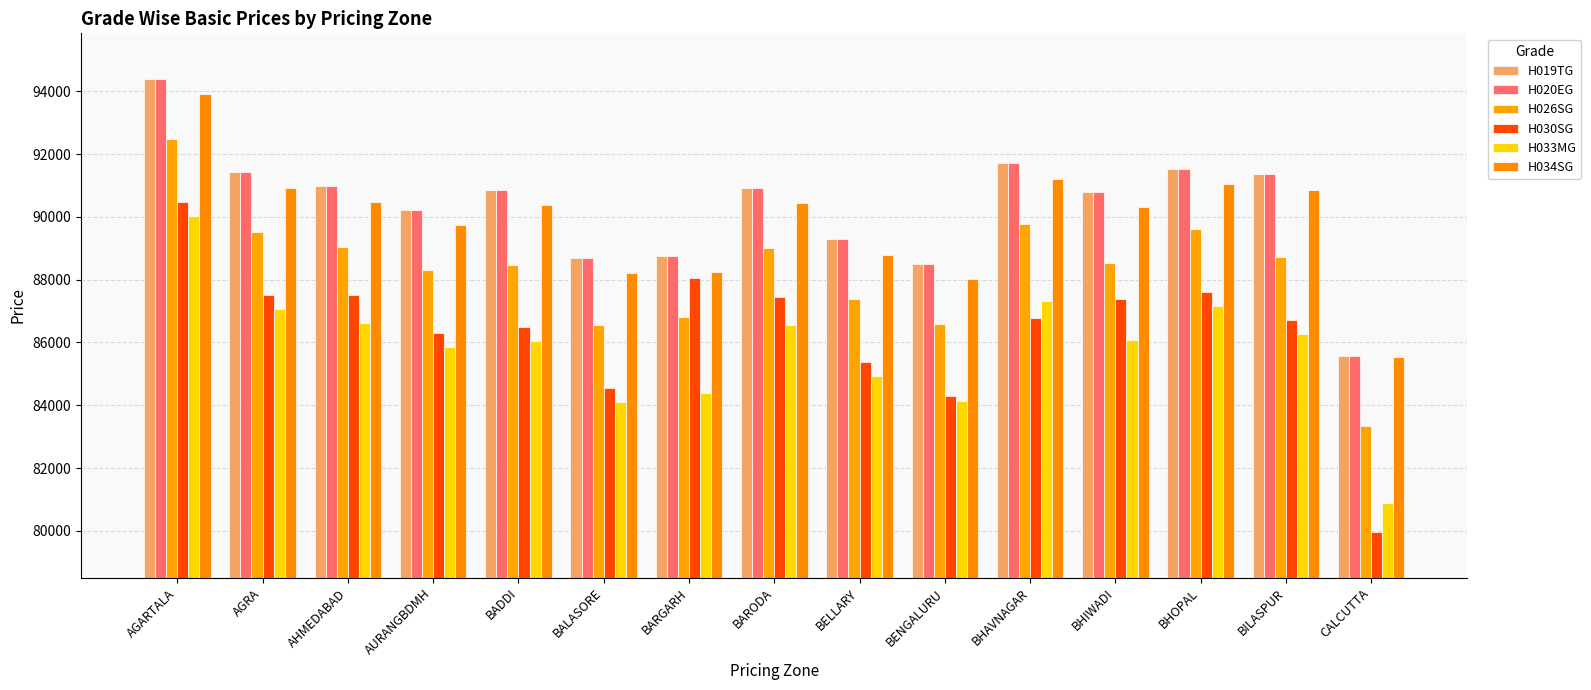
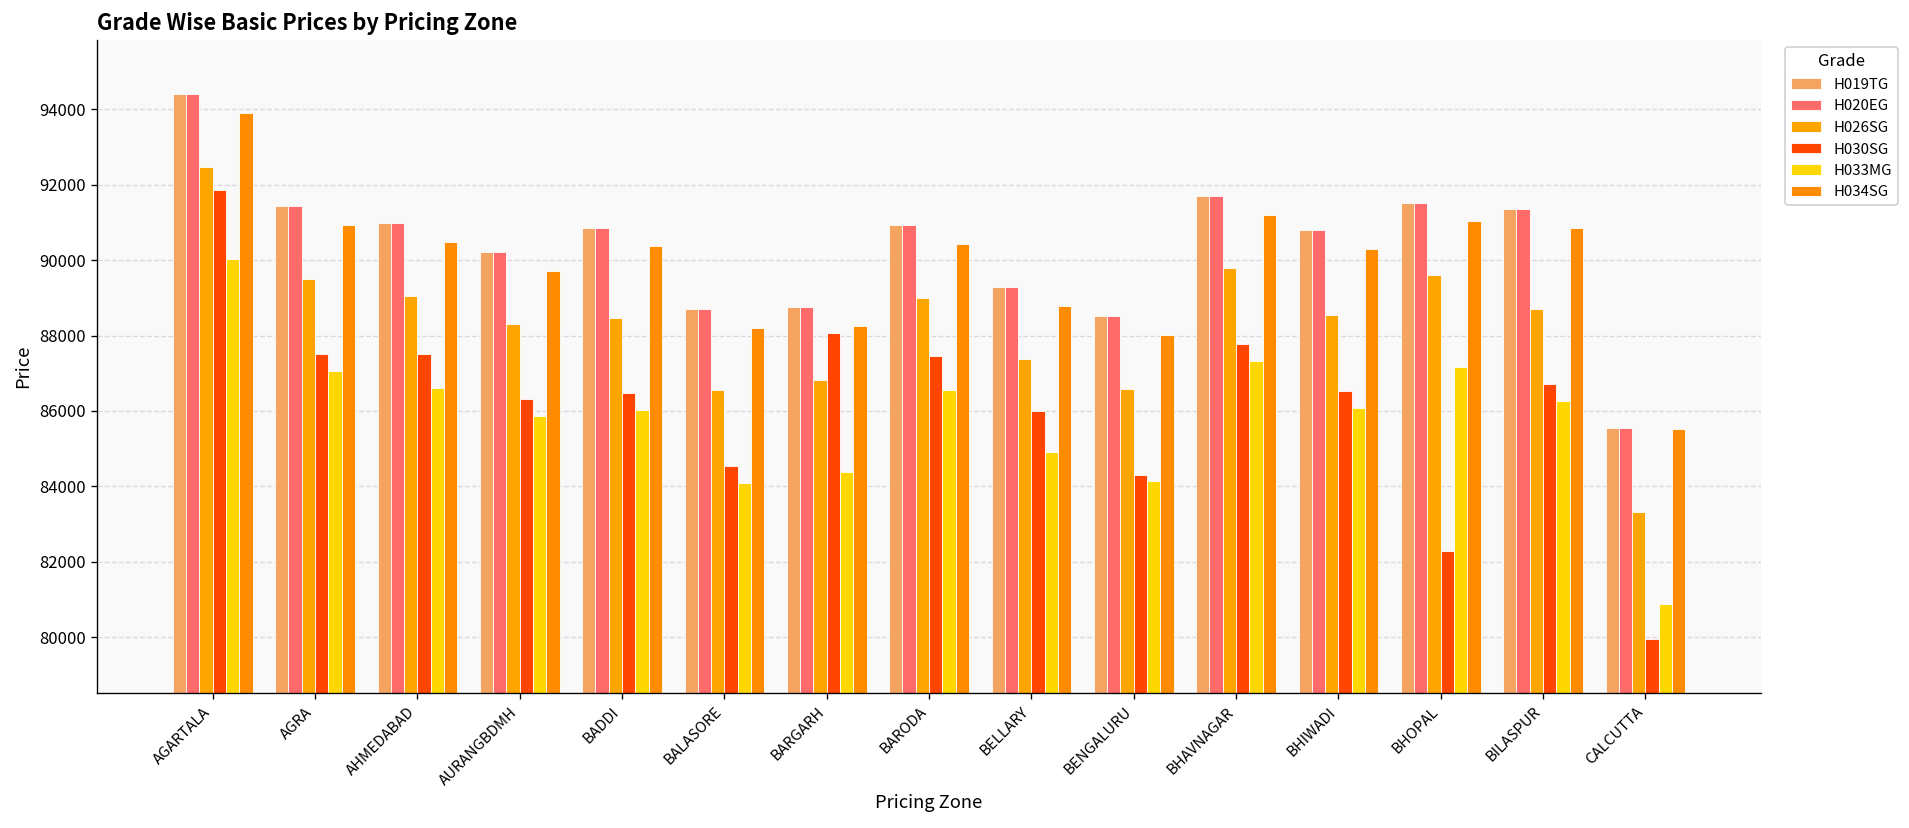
H030SG, AGARTALA: 90500 -> 91900
H030SG, BELLARY: 85400 -> 86000
H030SG, BHAVNAGAR: 86800 -> 87800
H030SG, BHIWADI: 87400 -> 86500
H030SG, BHOPAL: 87600 -> 82300
